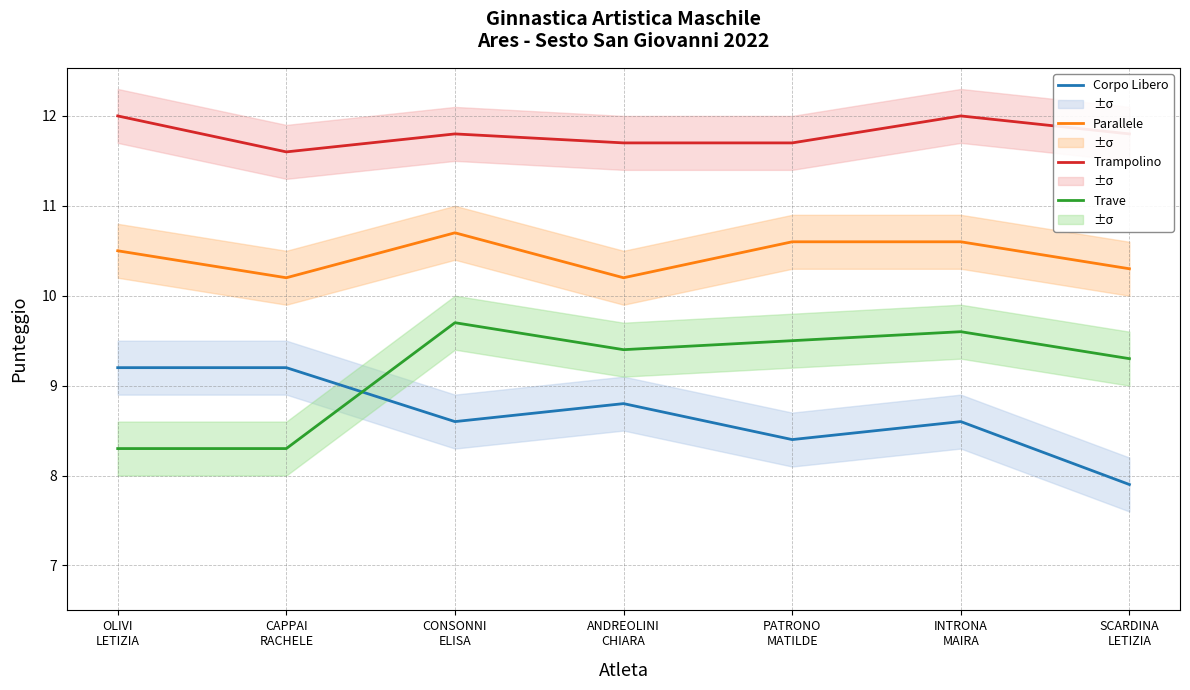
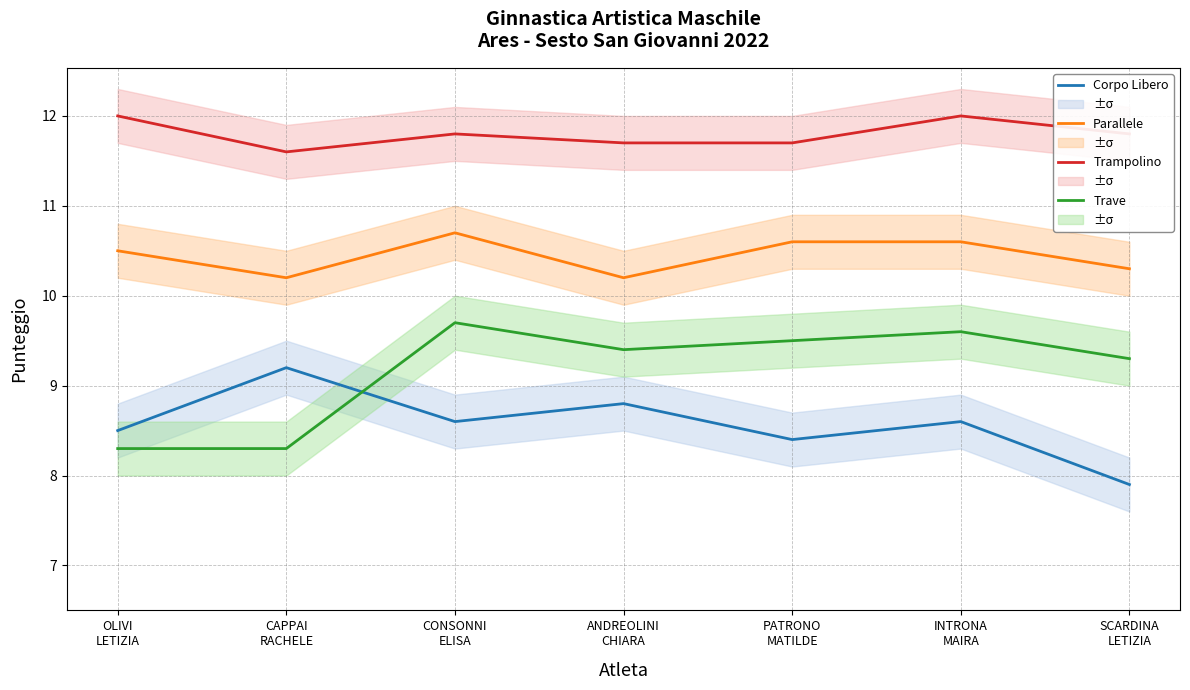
Corpo Libero, OLIVI LETIZIA: 9.2 -> 8.5
